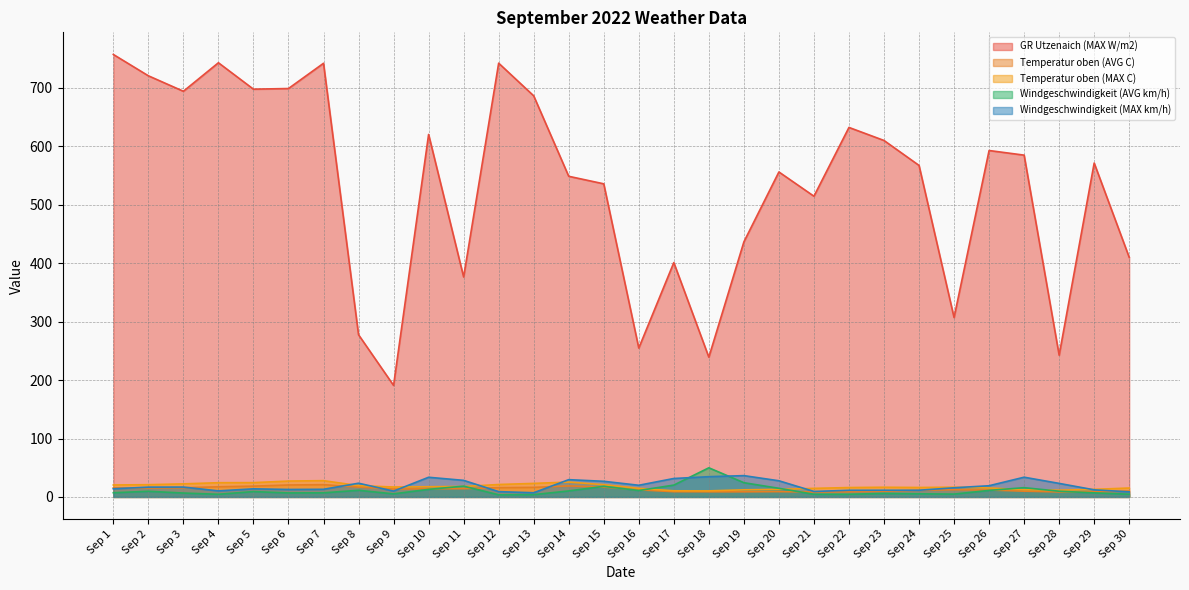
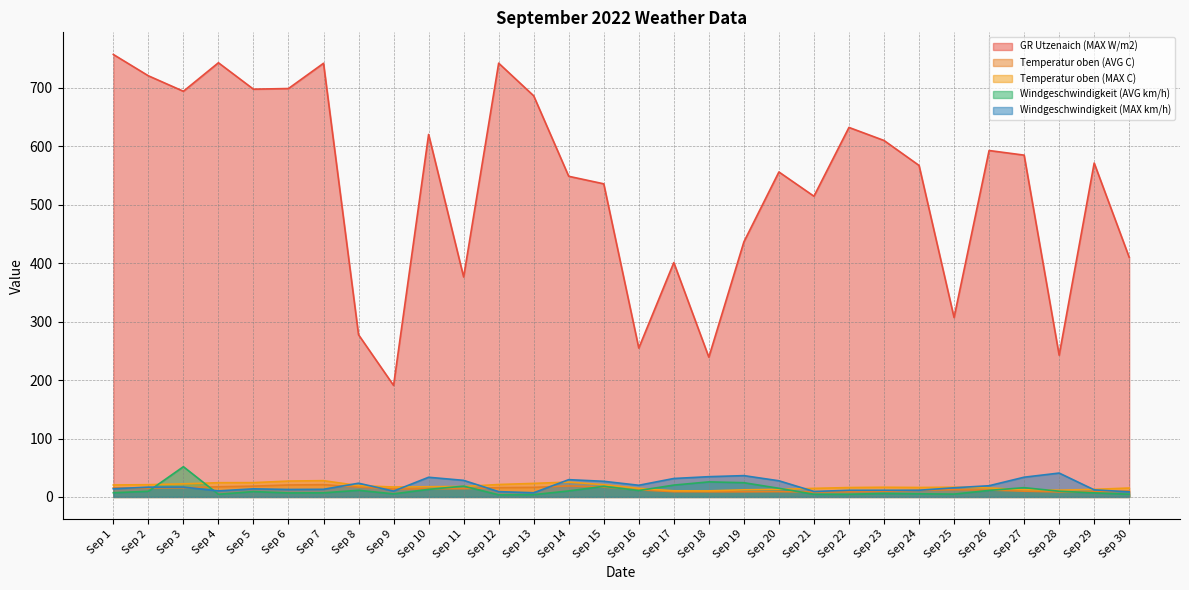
Windgeschwindigkeit (AVG km/h), Sep 3: 10 -> 50
Windgeschwindigkeit (AVG km/h), Sep 18: 50 -> 30
Windgeschwindigkeit (MAX km/h), Sep 28: 20 -> 40
